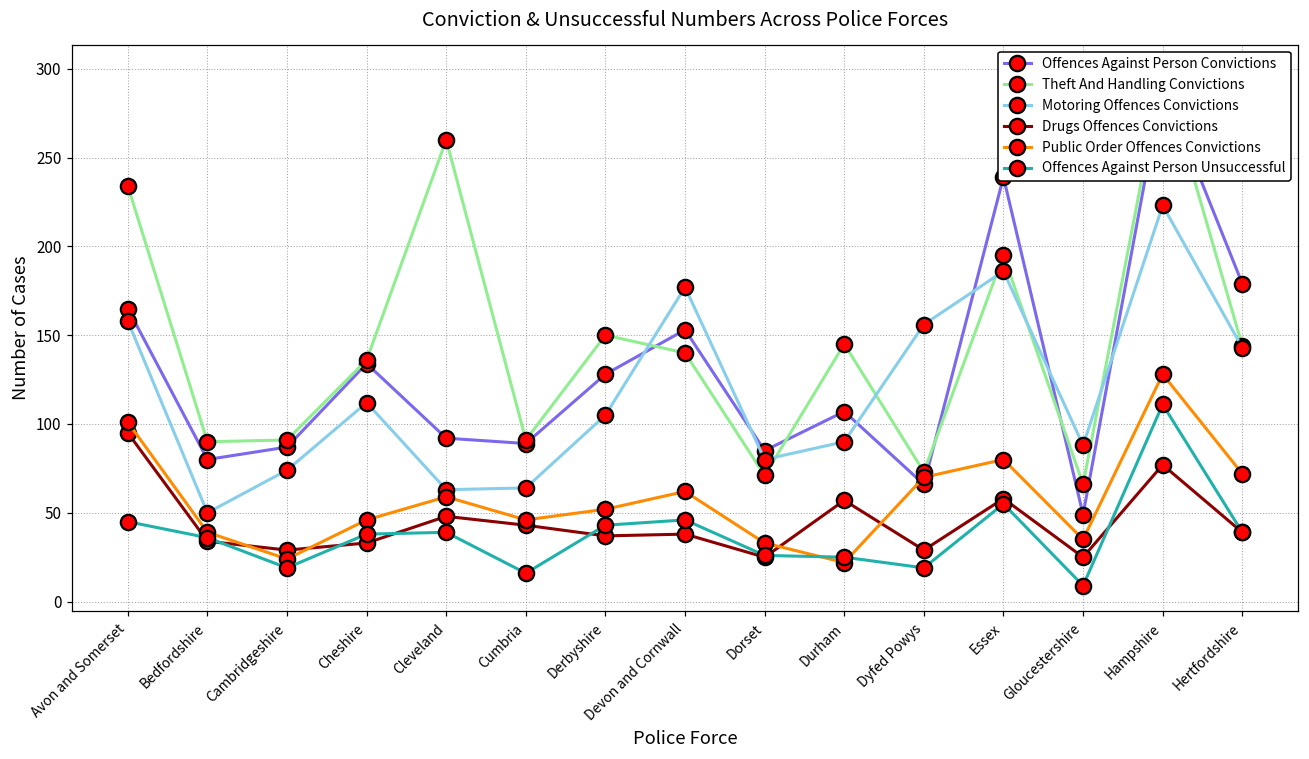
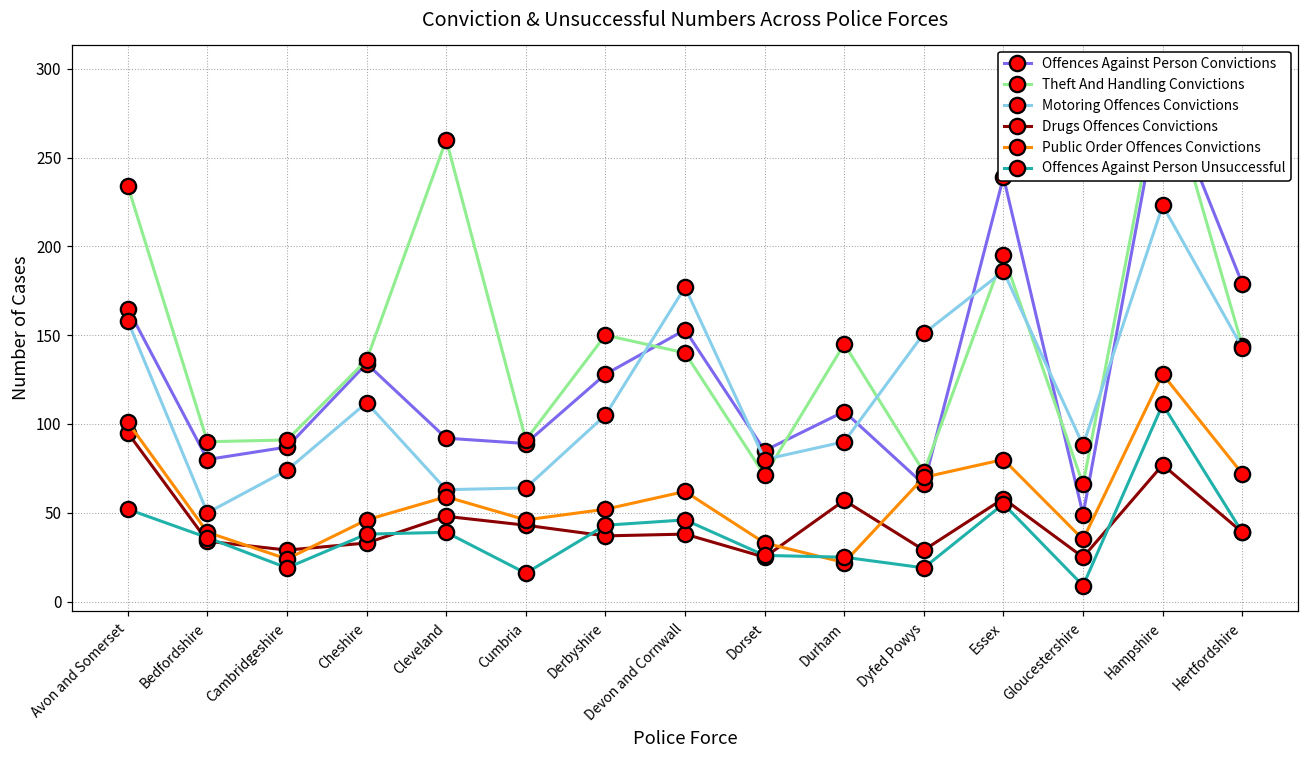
Offences Against Person Unsuccessful, Avon and Somerset: 45 -> 52
Motoring Offences Convictions, Dyfed Powys: 156 -> 151
